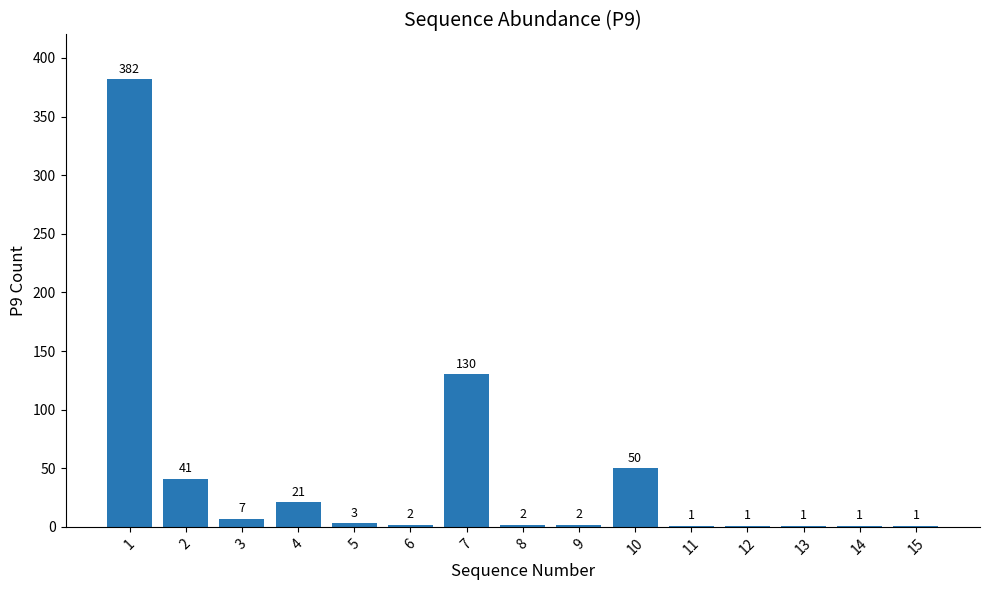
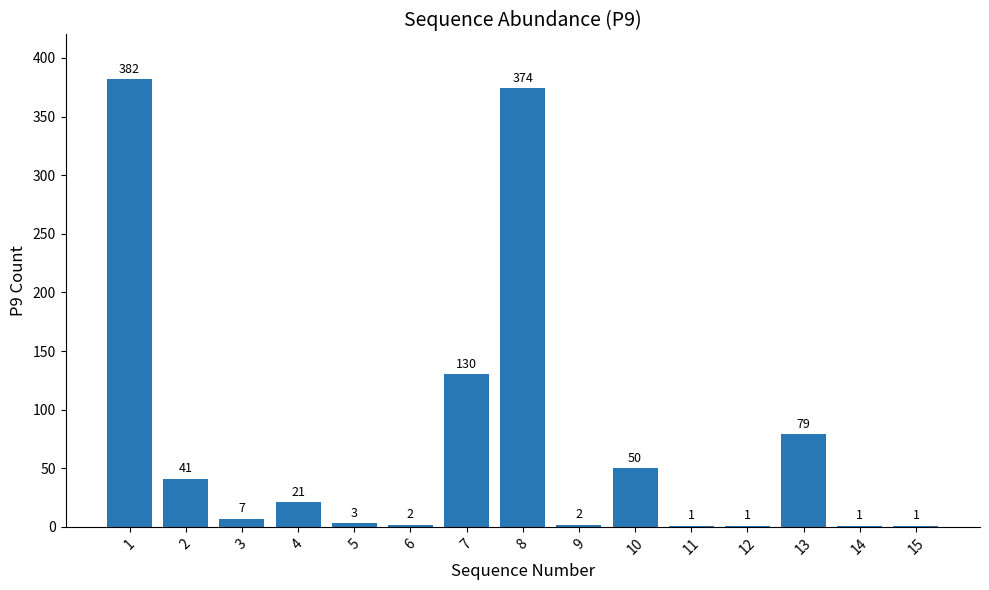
8: 2 -> 374
13: 1 -> 79
